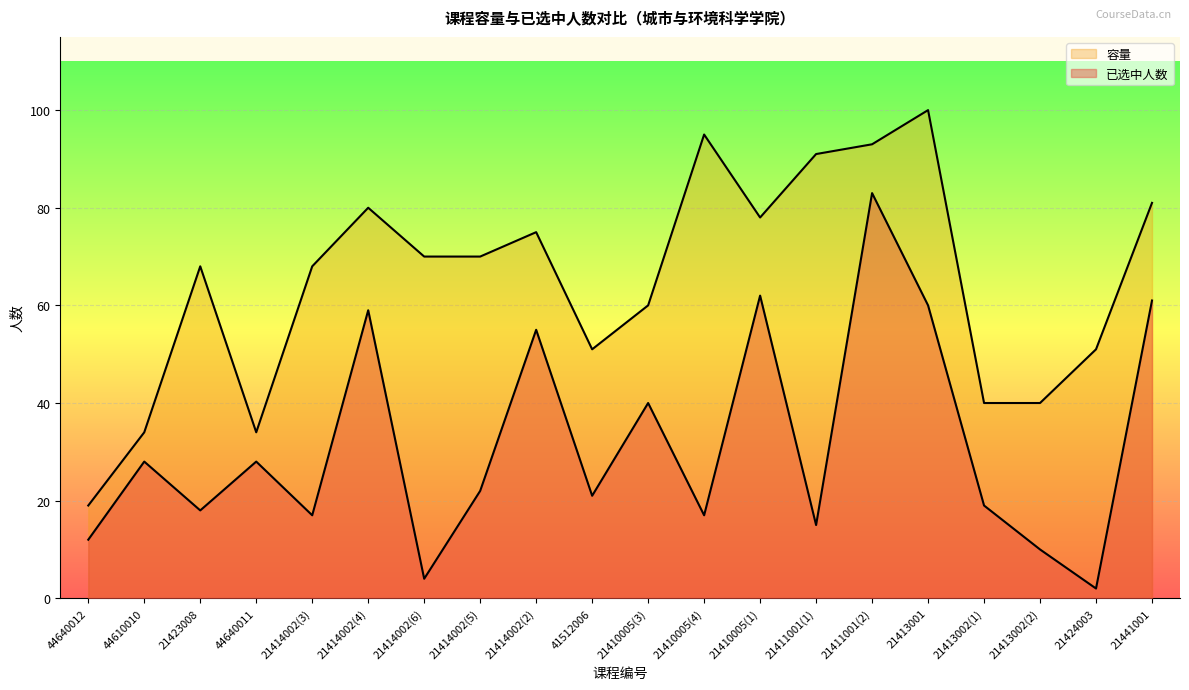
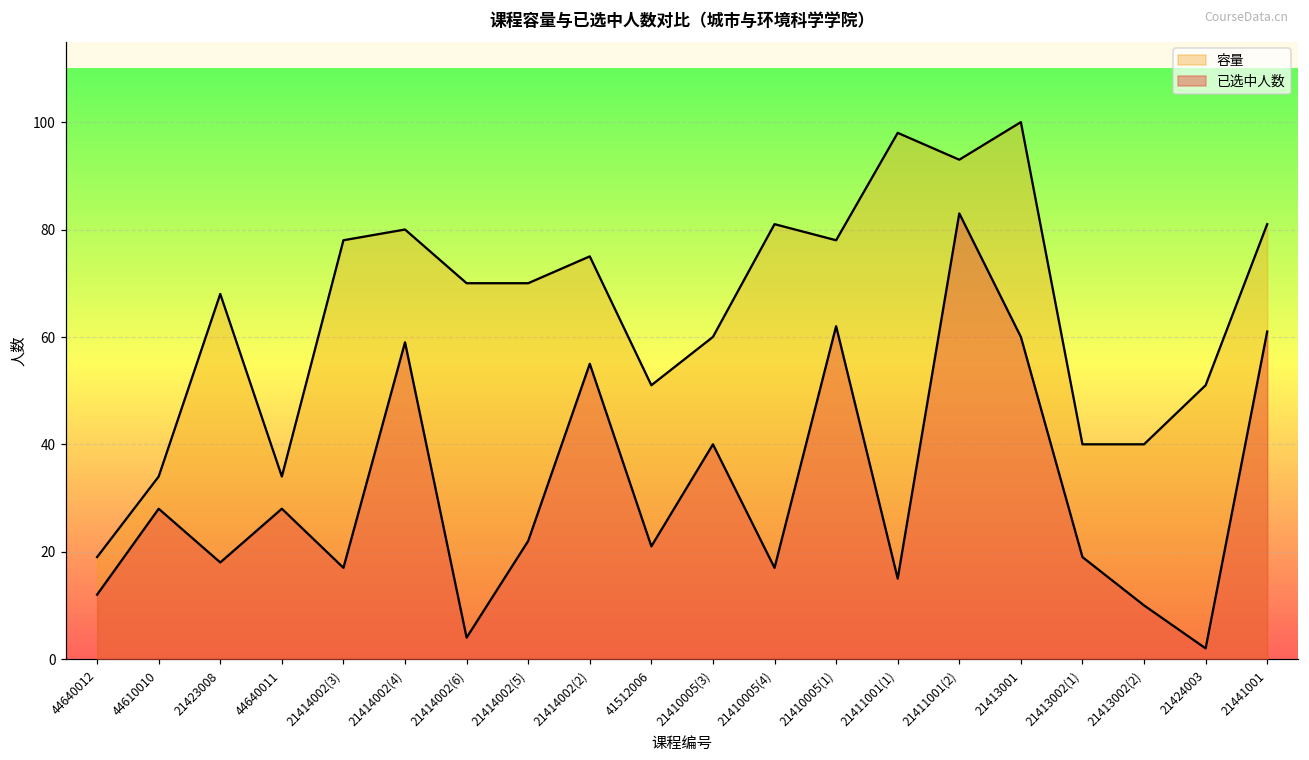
容量, 21414002(3): 68 -> 78
容量, 21410005(4): 95 -> 81
容量, 21411001(1): 91 -> 98
